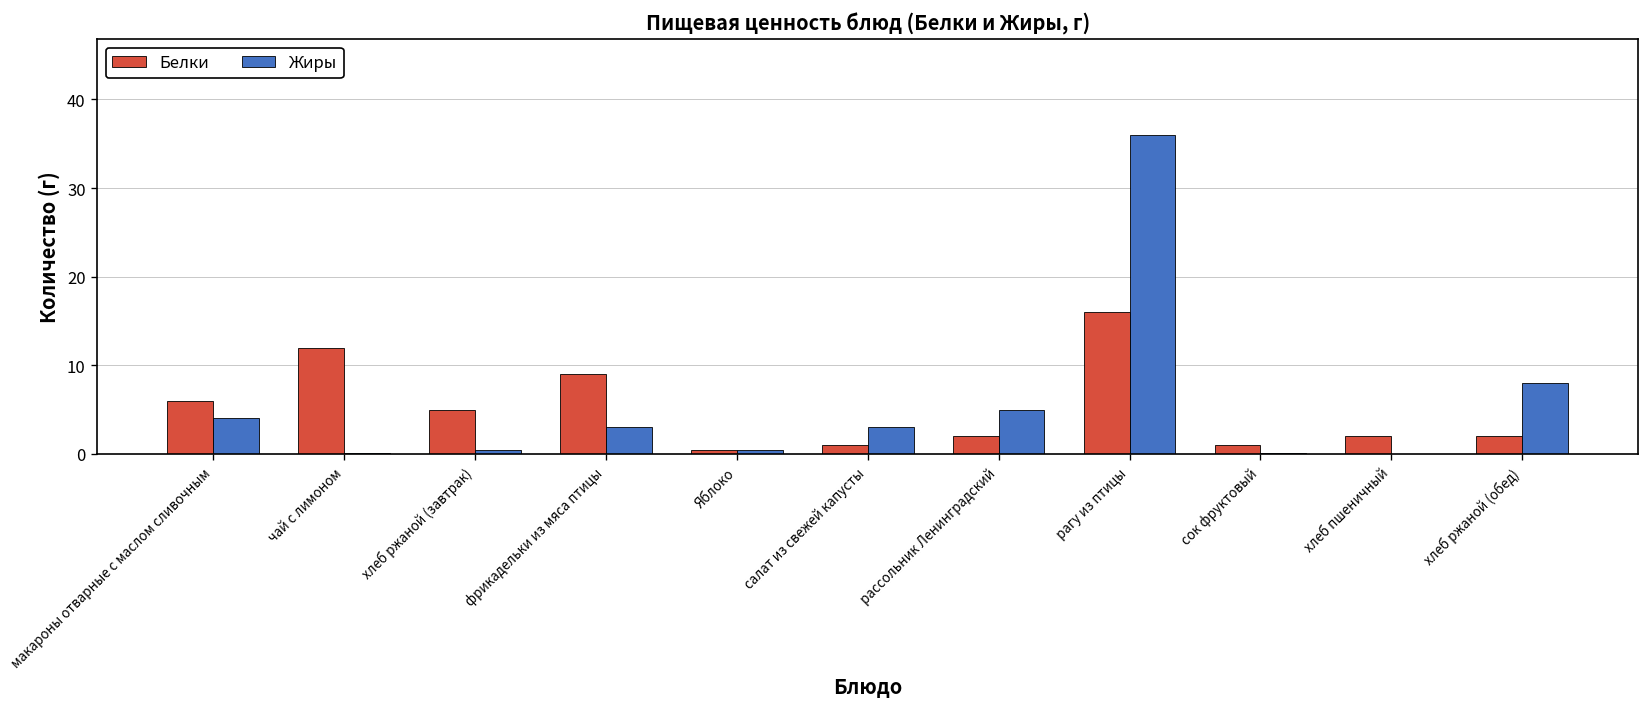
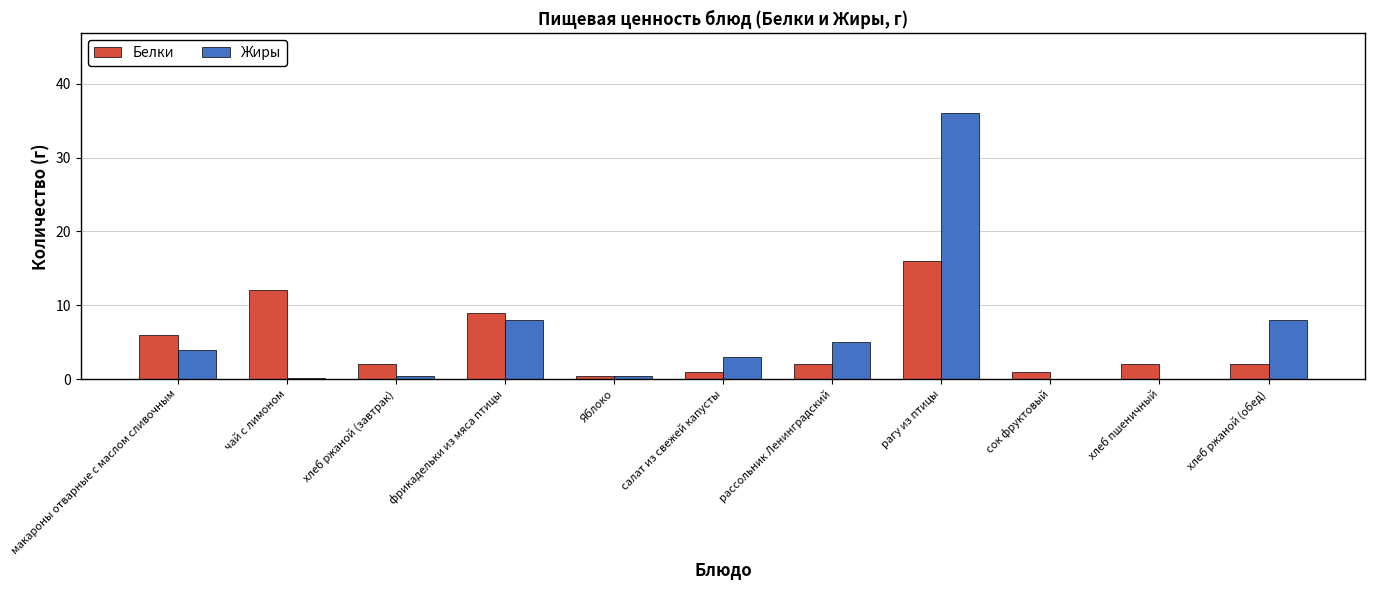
Белки, хлеб ржаной (завтрак): 5 -> 2
Жиры, фрикадельки из мяса птицы: 3 -> 8
